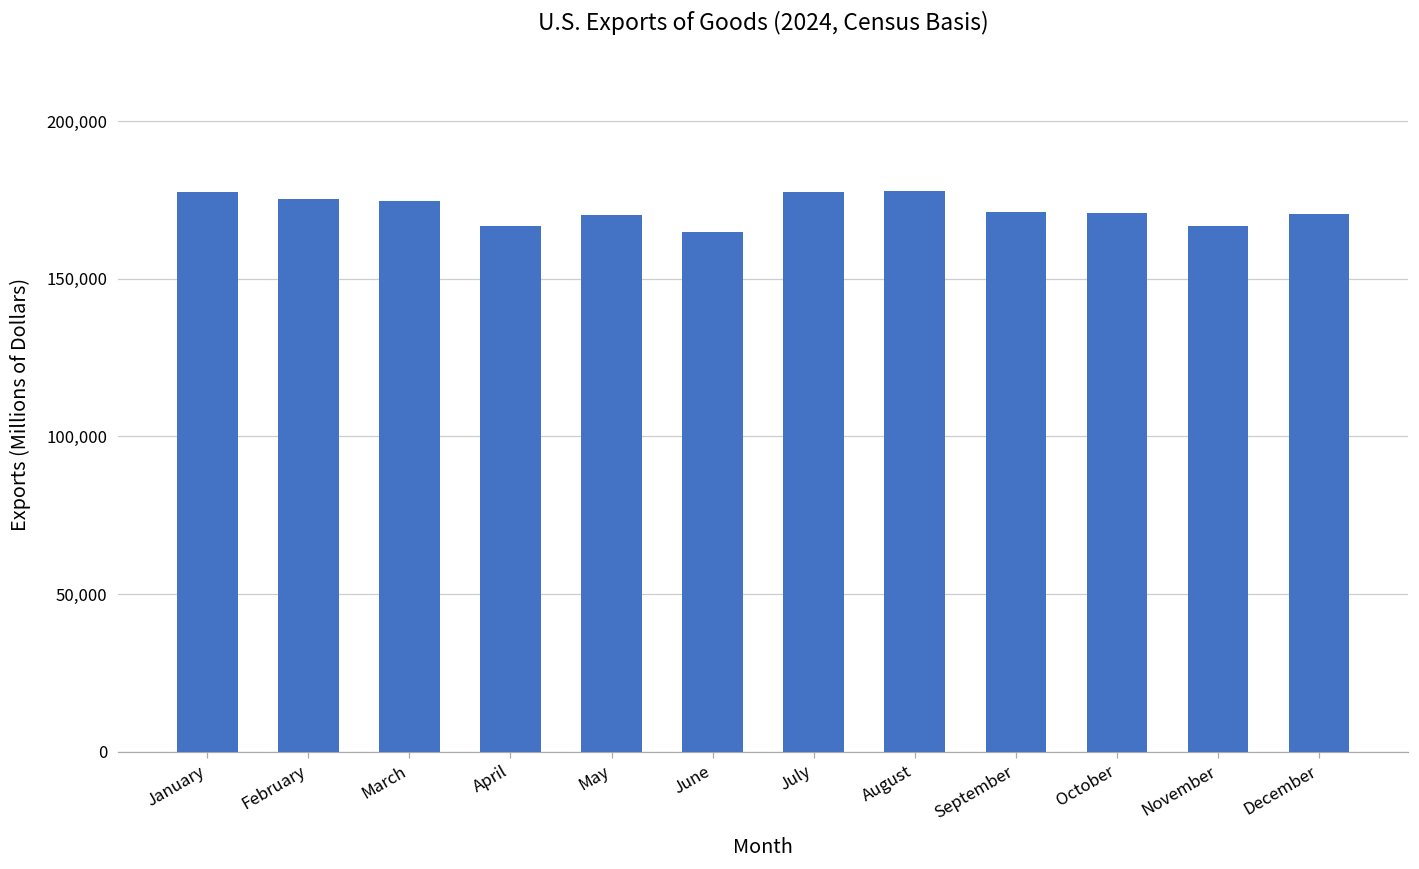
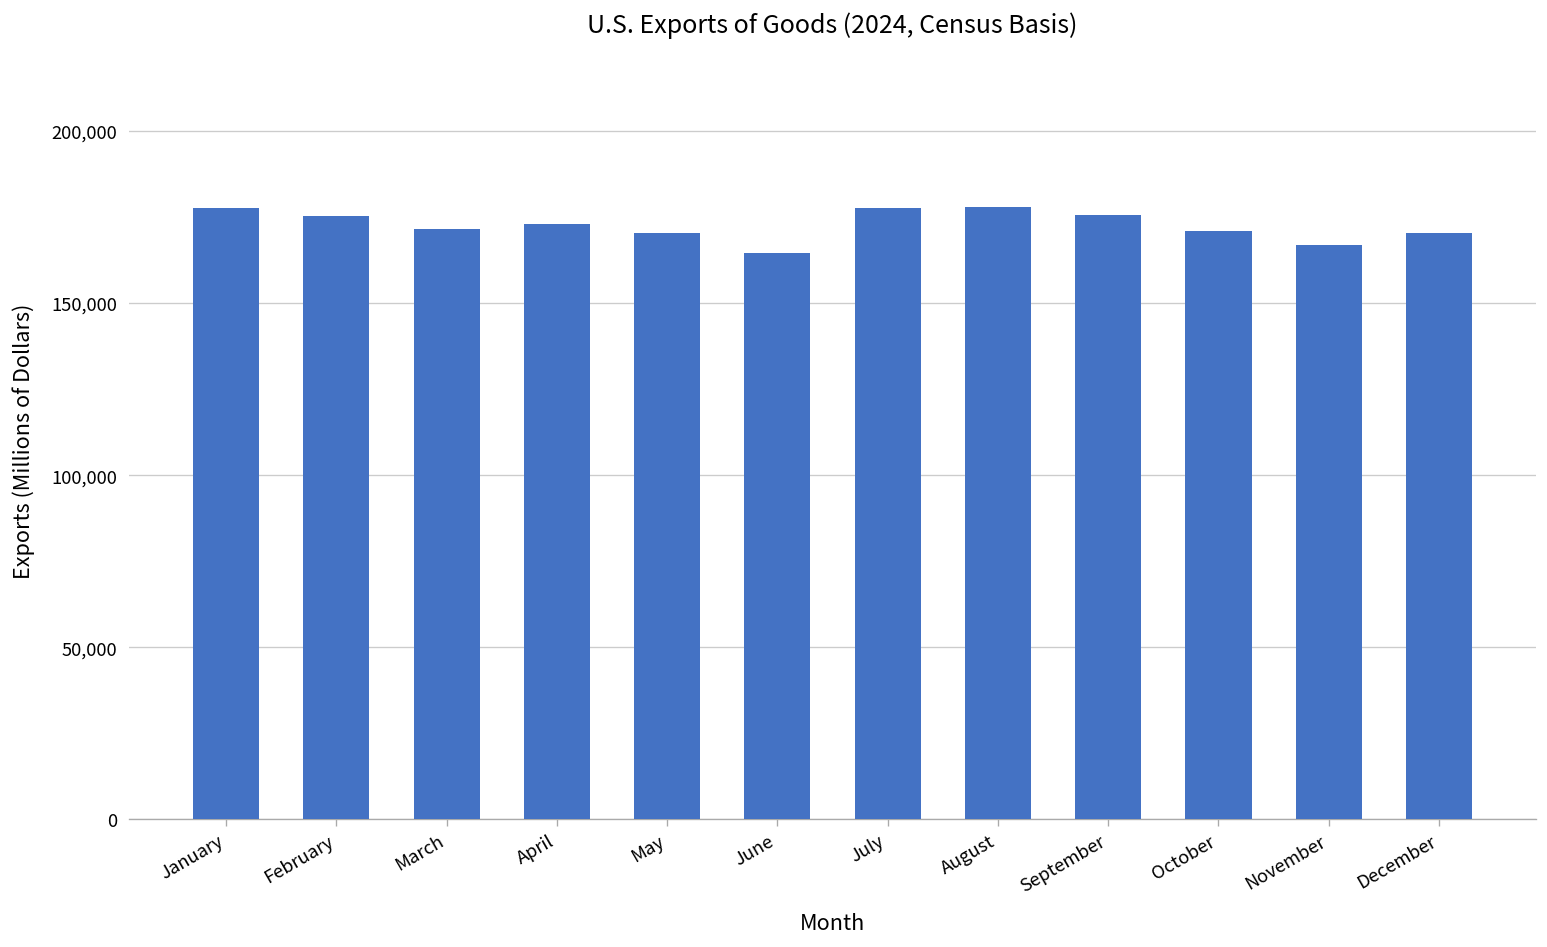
March: 175,000 -> 172,000
April: 167,000 -> 173,000
September: 171,000 -> 175,000
